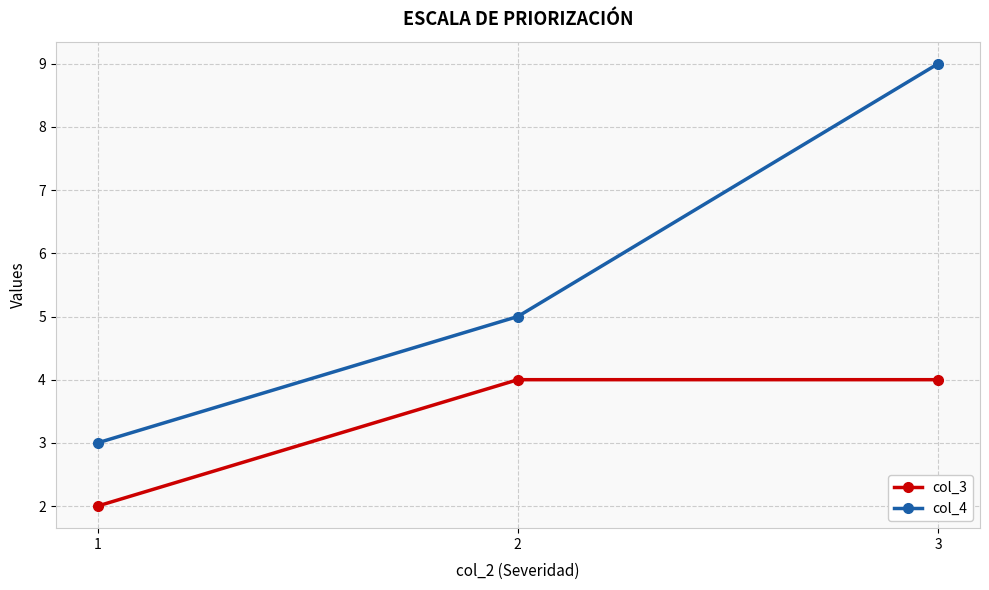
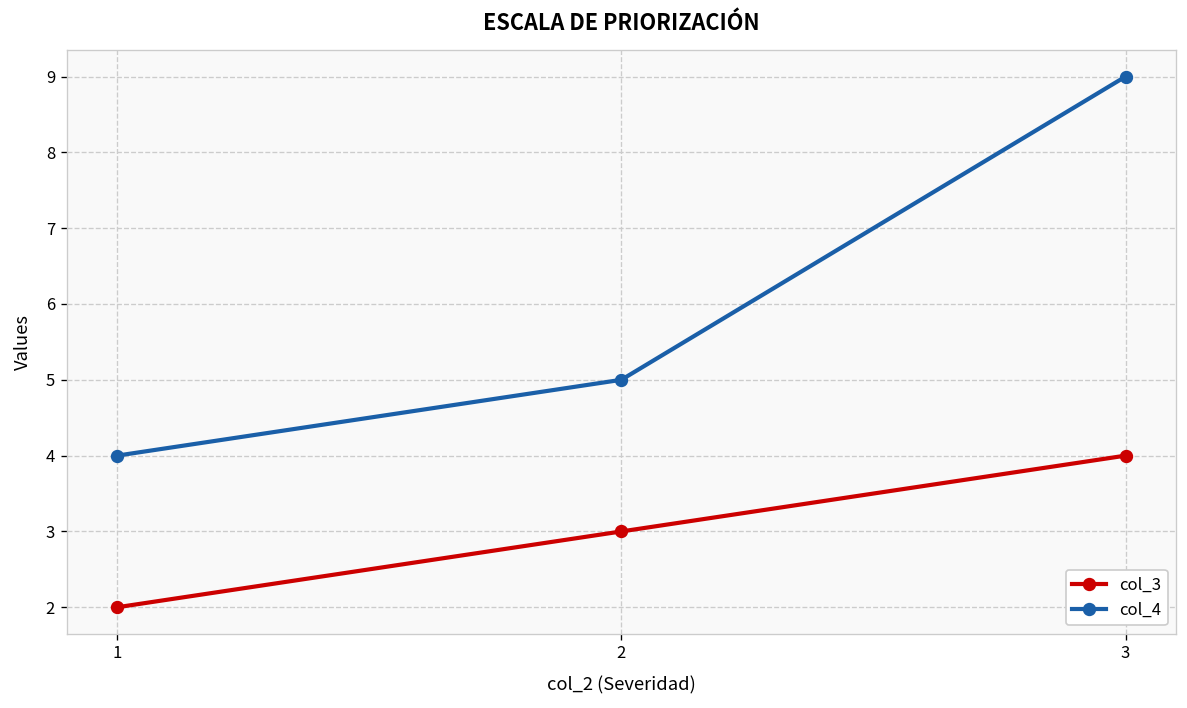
col_4, 1: 3 -> 4
col_3, 2: 4 -> 3
